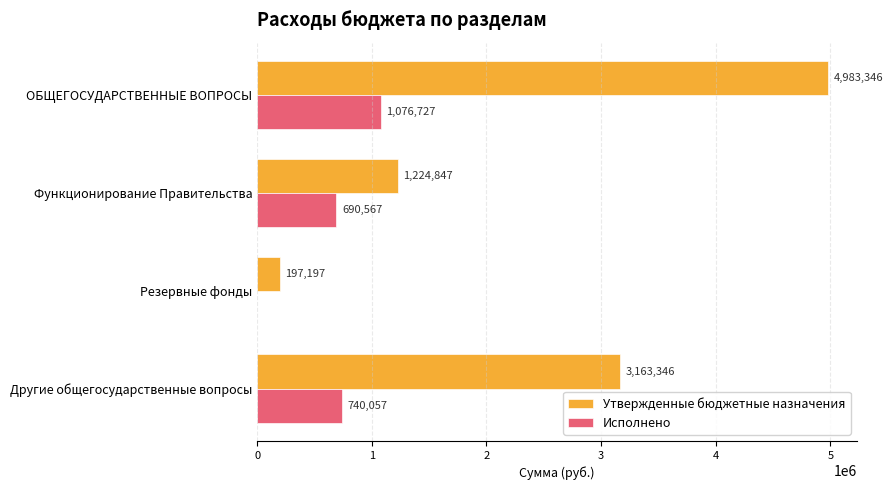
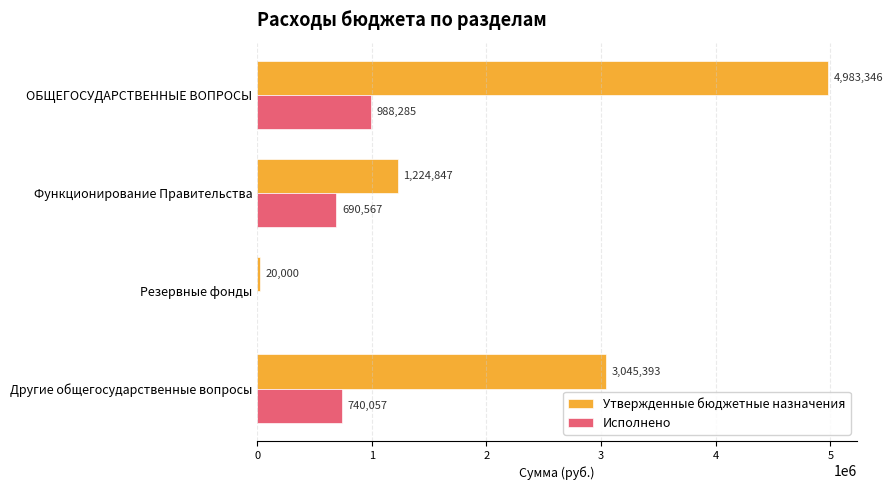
Исполнено, ОБЩЕГОСУДАРСТВЕННЫЕ ВОПРОСЫ: 1,076,727 -> 988,285
Утвержденные бюджетные назначения, Резервные фонды: 197,197 -> 20,000
Утвержденные бюджетные назначения, Другие общегосударственные вопросы: 3,163,346 -> 3,045,393
